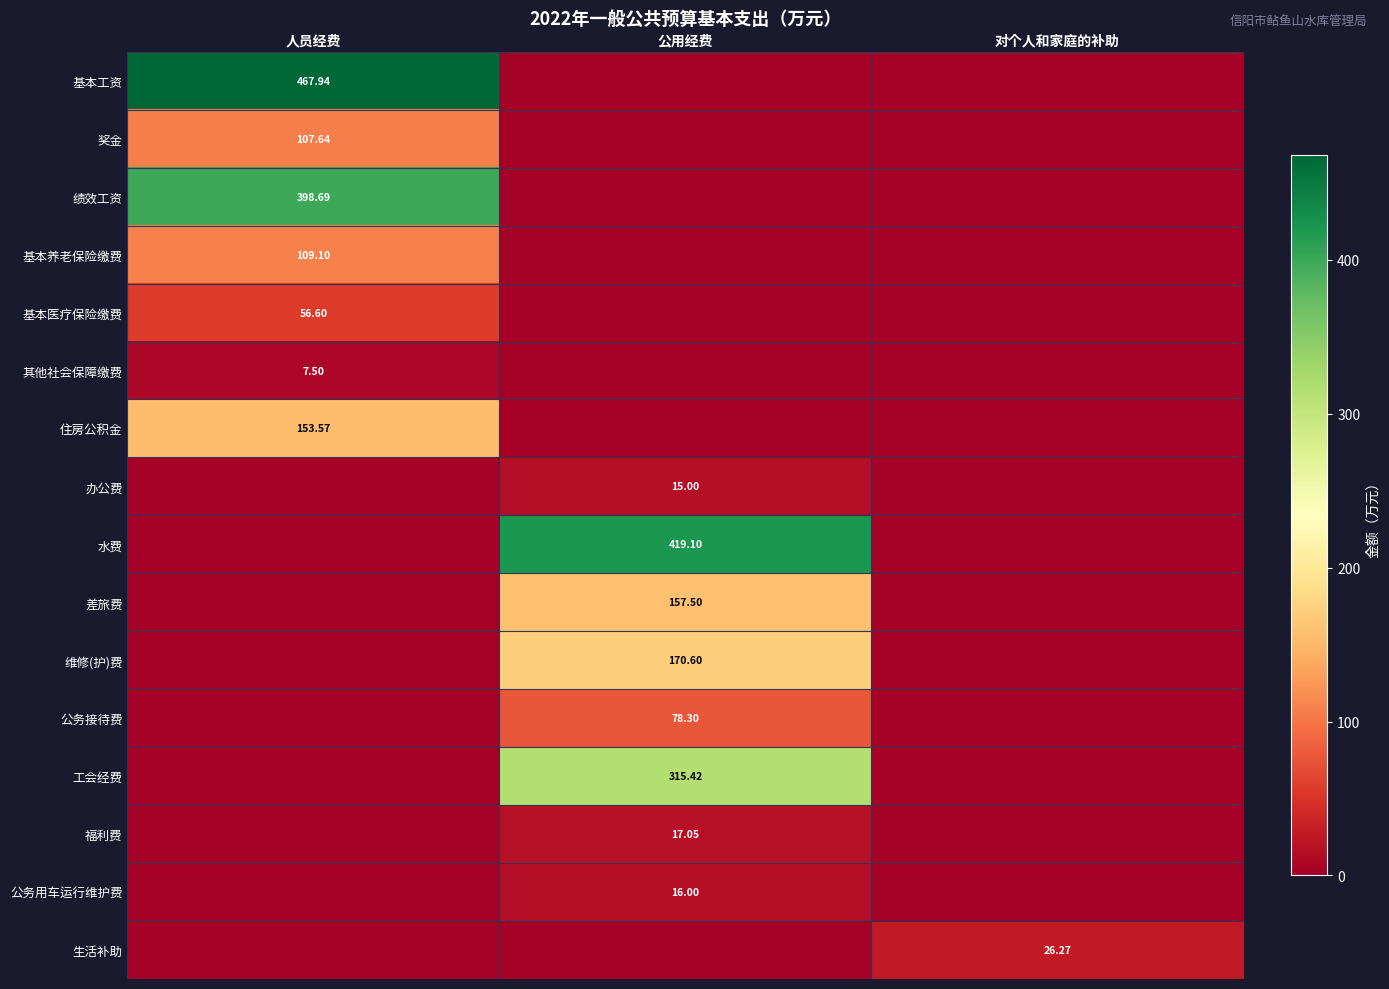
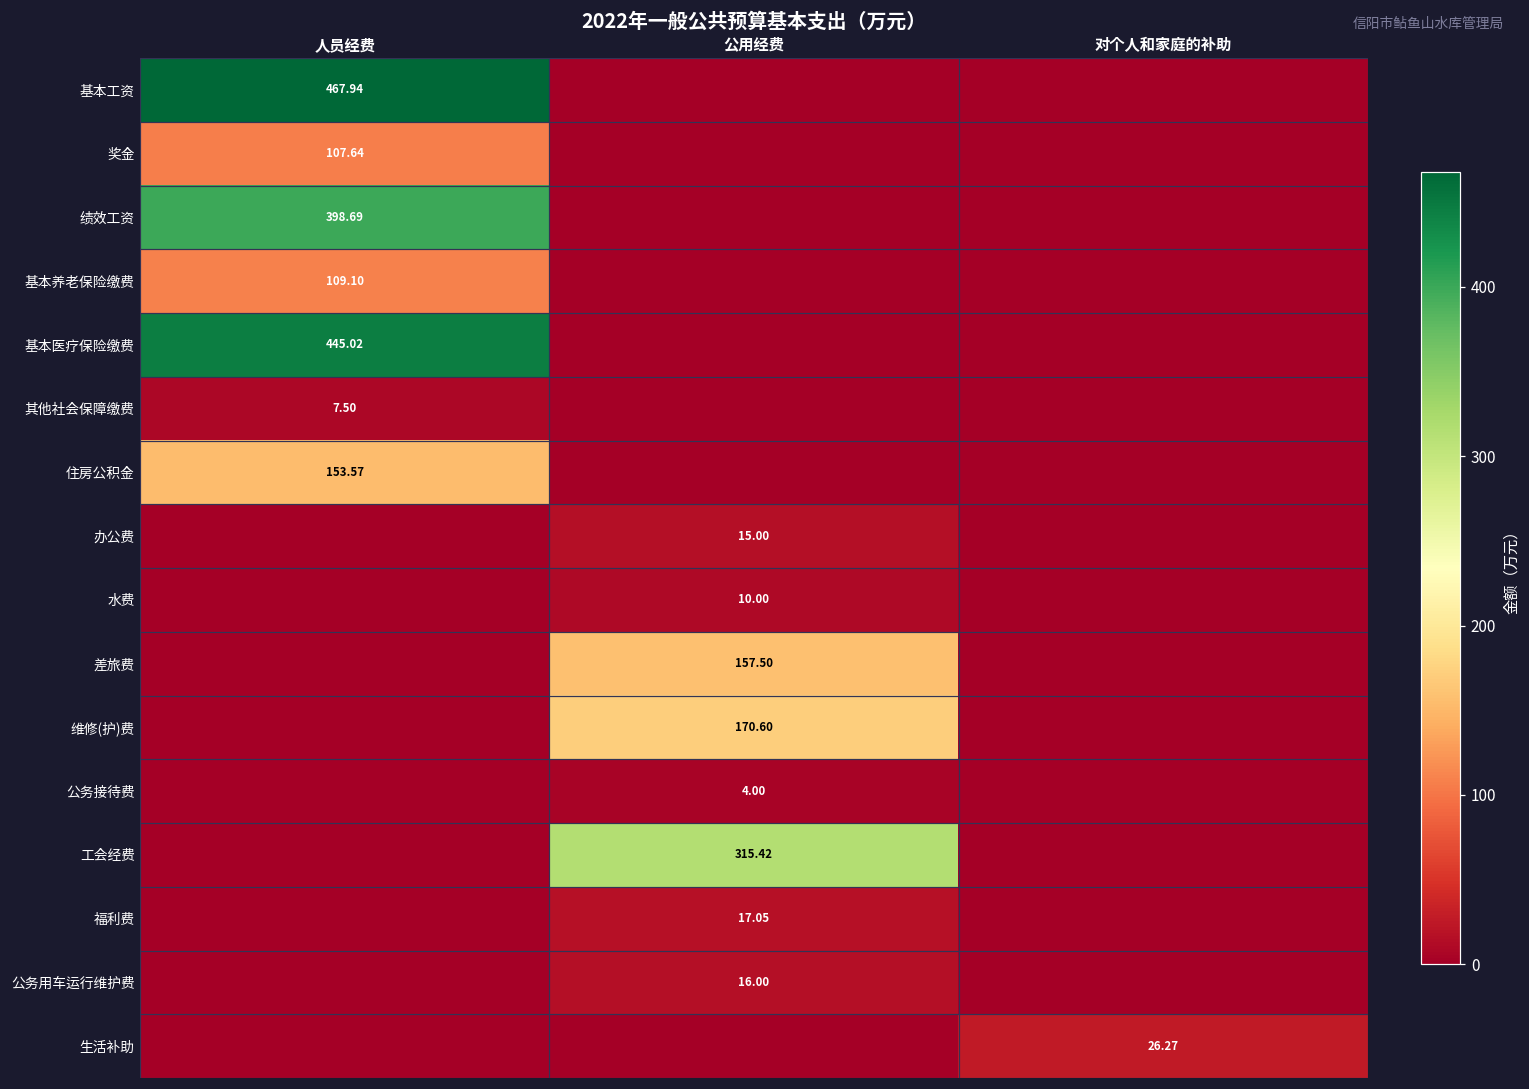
基本医疗保险缴费, 人员经费: 56.60 -> 445.02
水费, 公用经费: 419.10 -> 10.00
公务接待费, 公用经费: 78.30 -> 4.00
